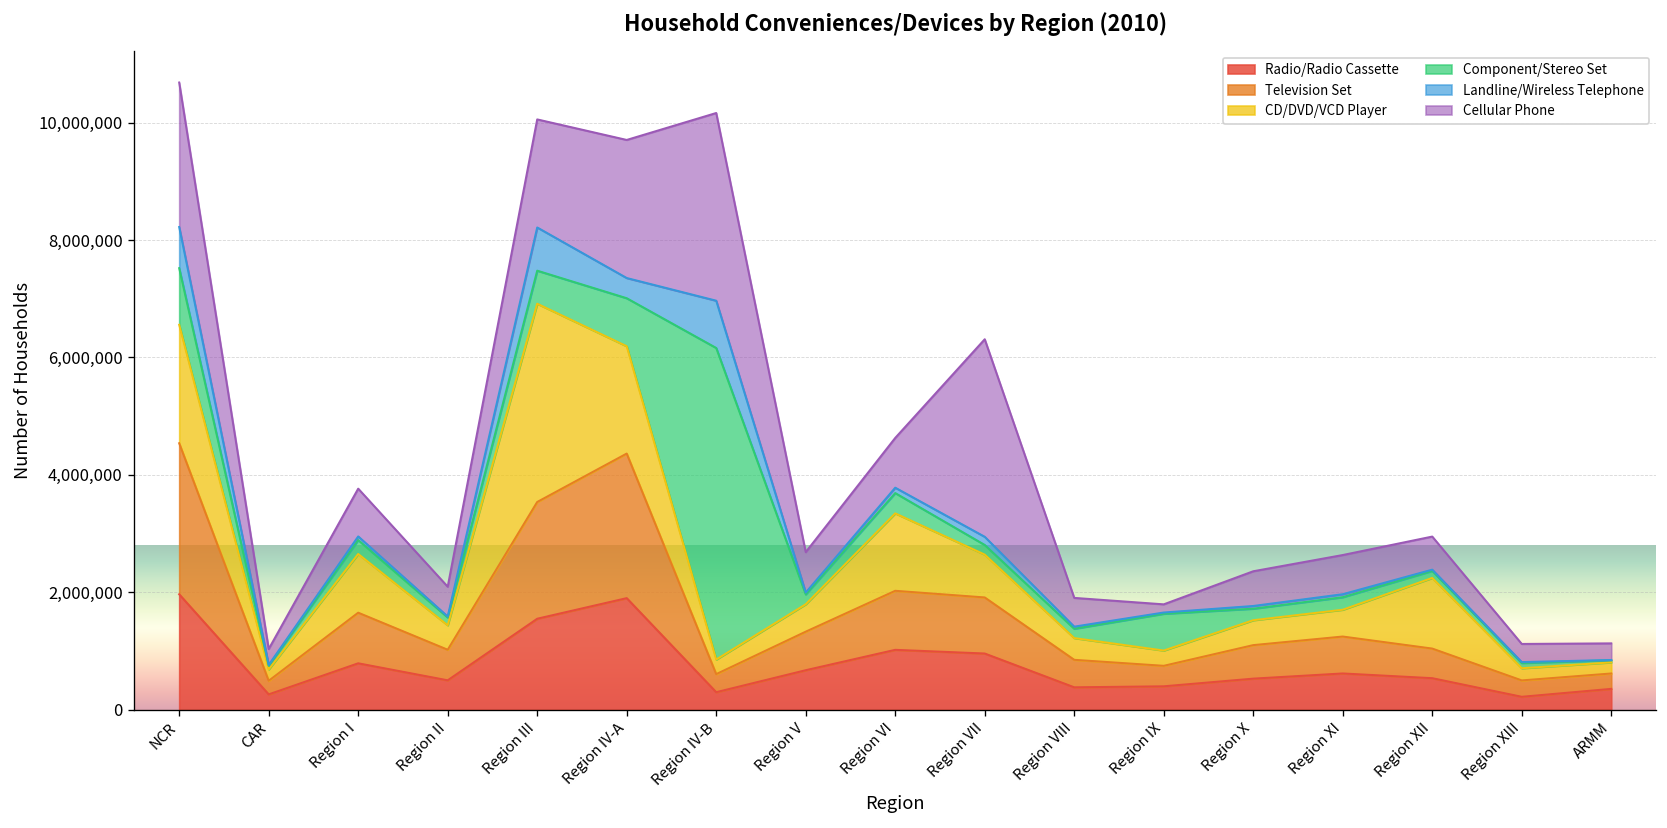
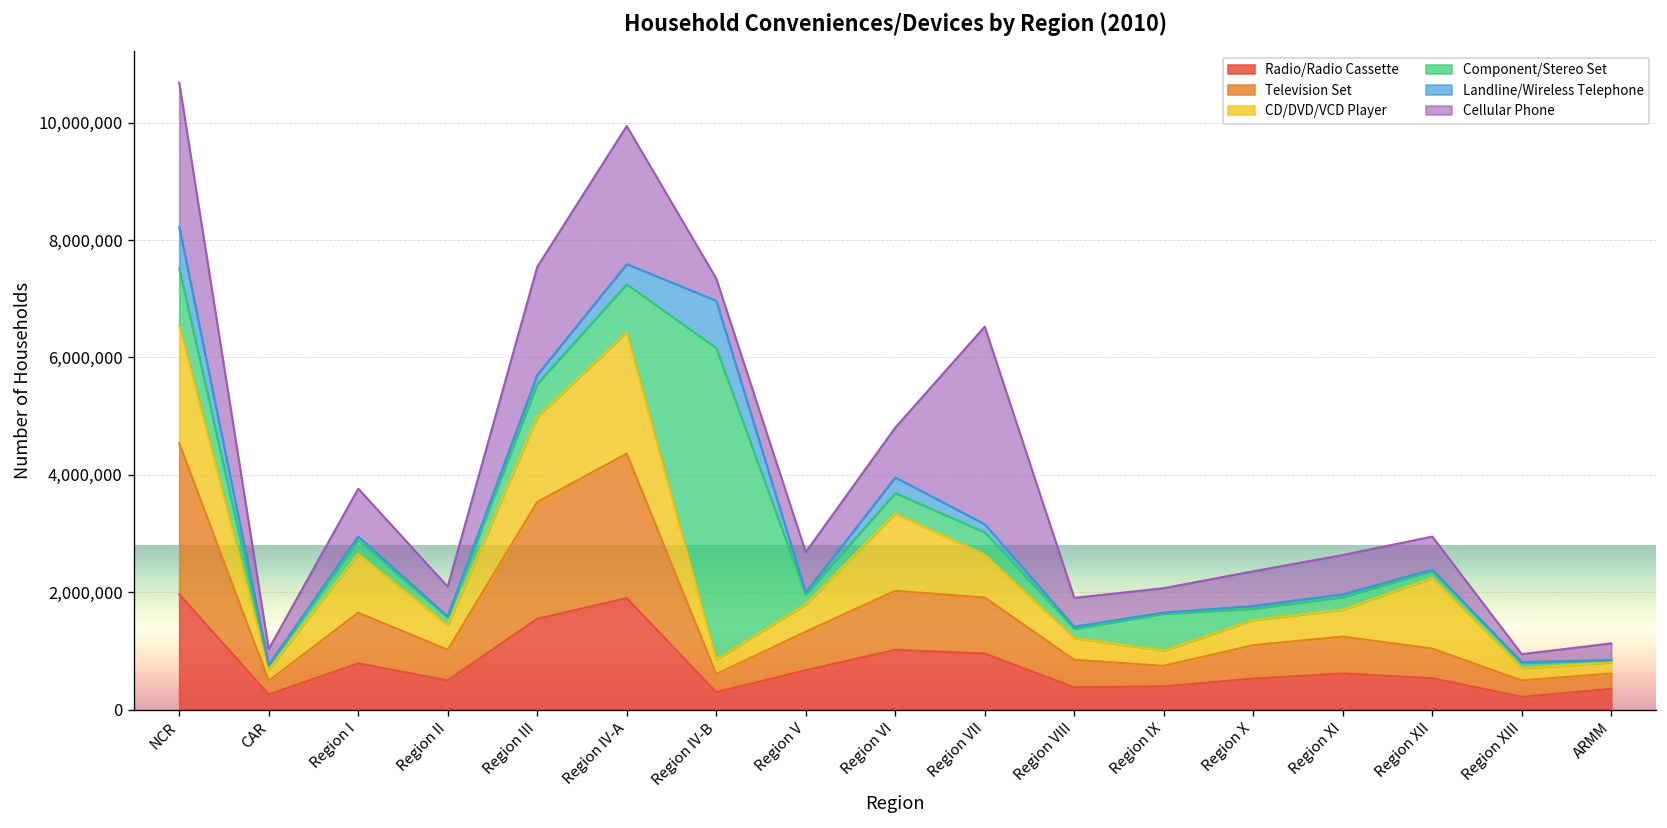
CD/DVD/VCD Player, Region III: 3,400,000 -> 1,400,000
Landline/Wireless Telephone, Region III: 700,000 -> 200,000
CD/DVD/VCD Player, Region IV-A: 1,800,000 -> 2,100,000
Cellular Phone, Region IV-B: 3,200,000 -> 400,000
Landline/Wireless Telephone, Region VI: 100,000 -> 300,000
Component/Stereo Set, Region VII: 200,000 -> 400,000
Cellular Phone, Region IX: 100,000 -> 400,000
Cellular Phone, Region XIII: 300,000 -> 100,000
